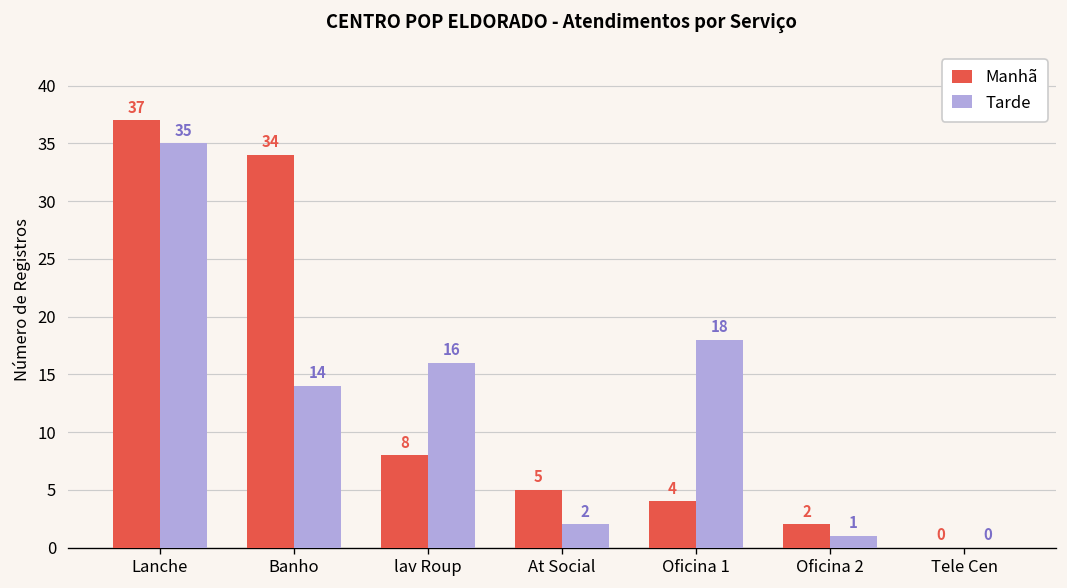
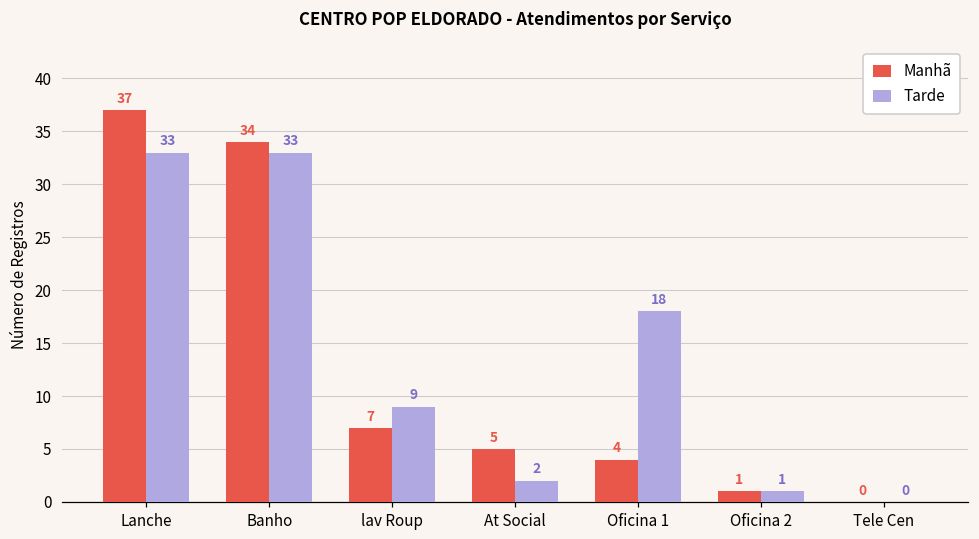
Tarde, Lanche: 35 -> 33
Tarde, Banho: 14 -> 33
Manhã, lav Roup: 8 -> 7
Tarde, lav Roup: 16 -> 9
Manhã, Oficina 2: 2 -> 1
